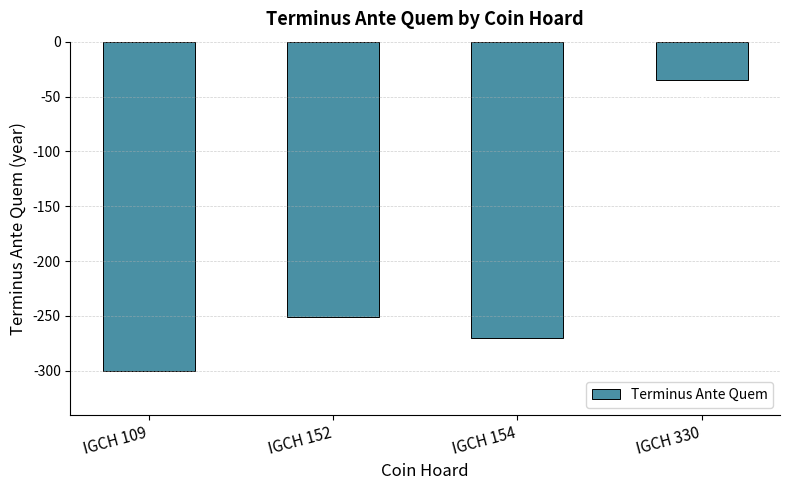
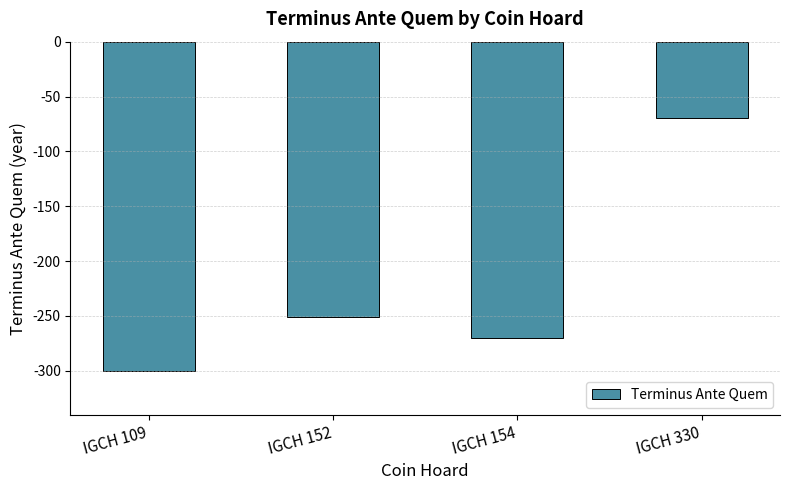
IGCH 330: -35 -> -70
